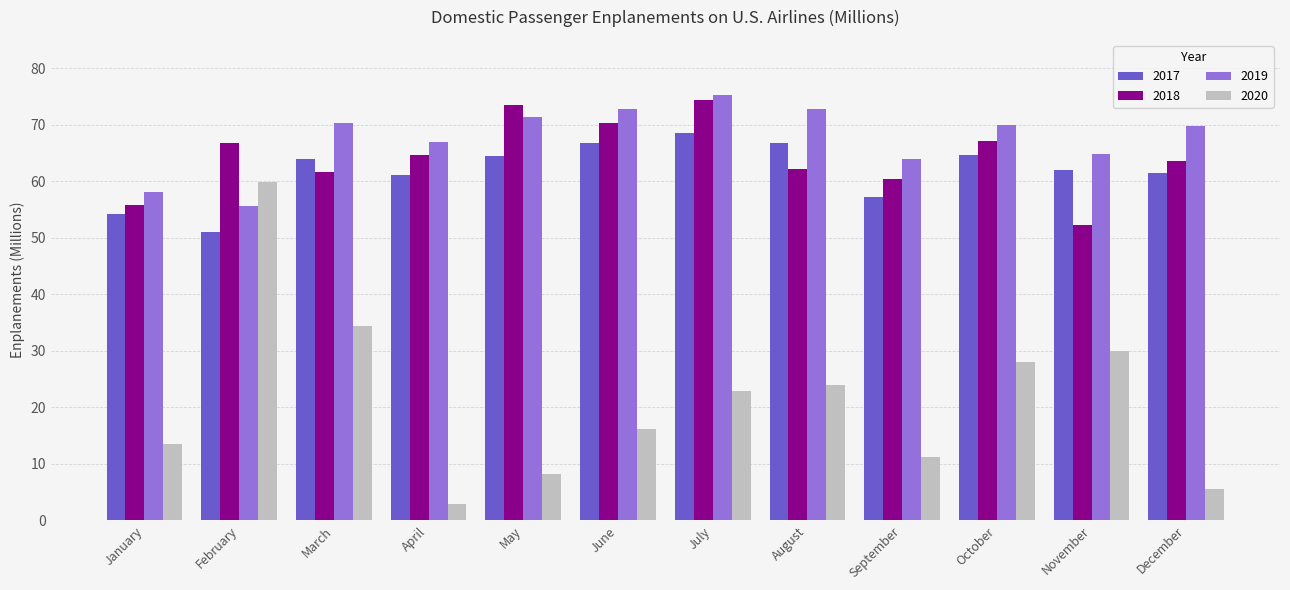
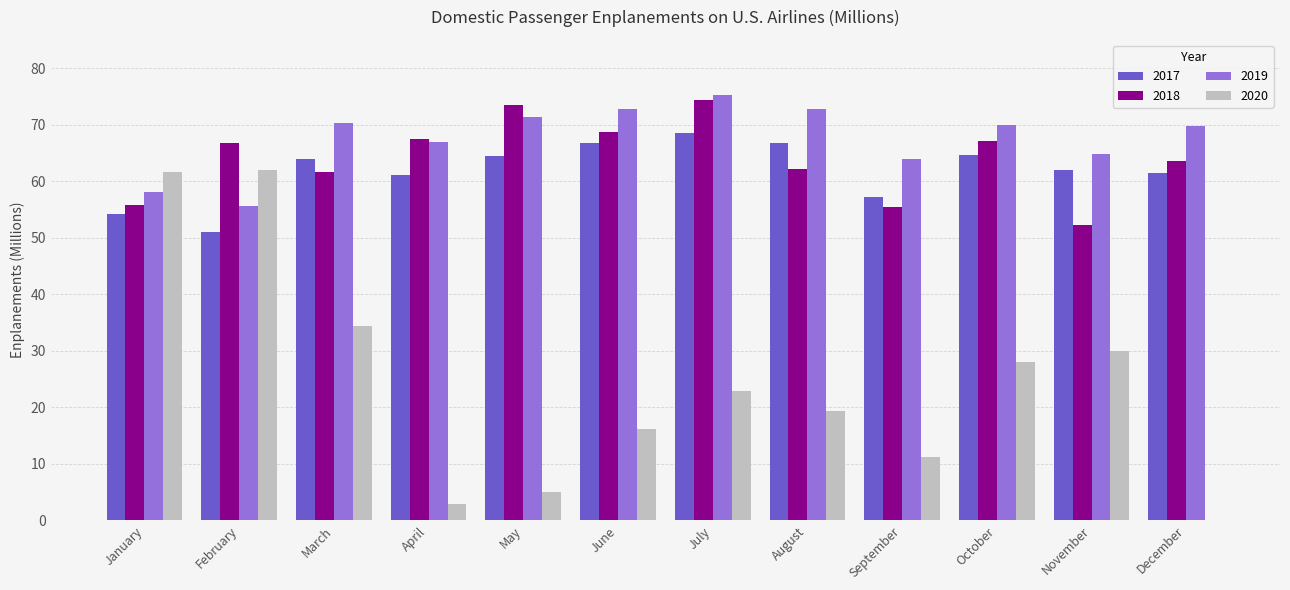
2020, January: 14 -> 62
2020, February: 60 -> 62
2018, April: 65 -> 67
2020, May: 8 -> 5
2018, June: 70 -> 69
2020, August: 24 -> 19
2018, September: 60 -> 55
2020, December: 6 -> 0
